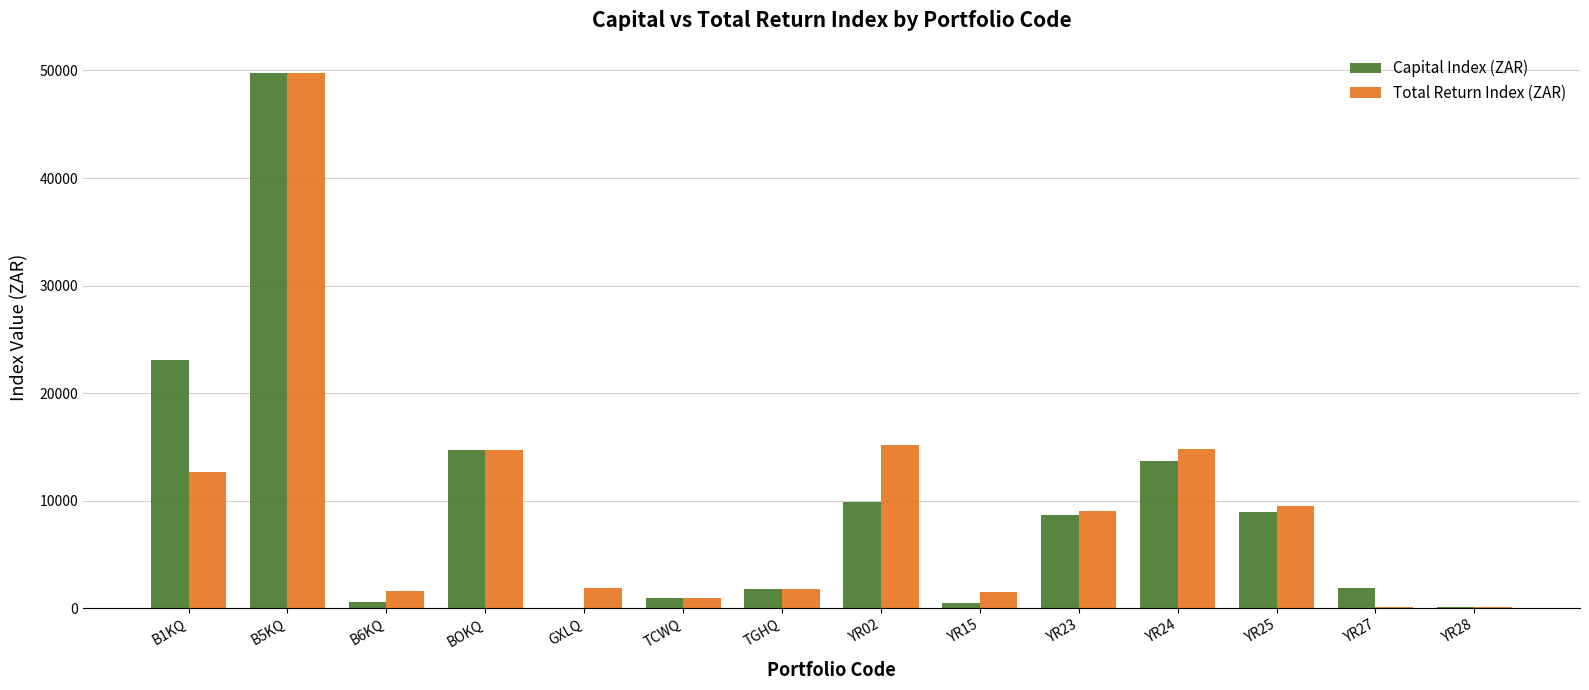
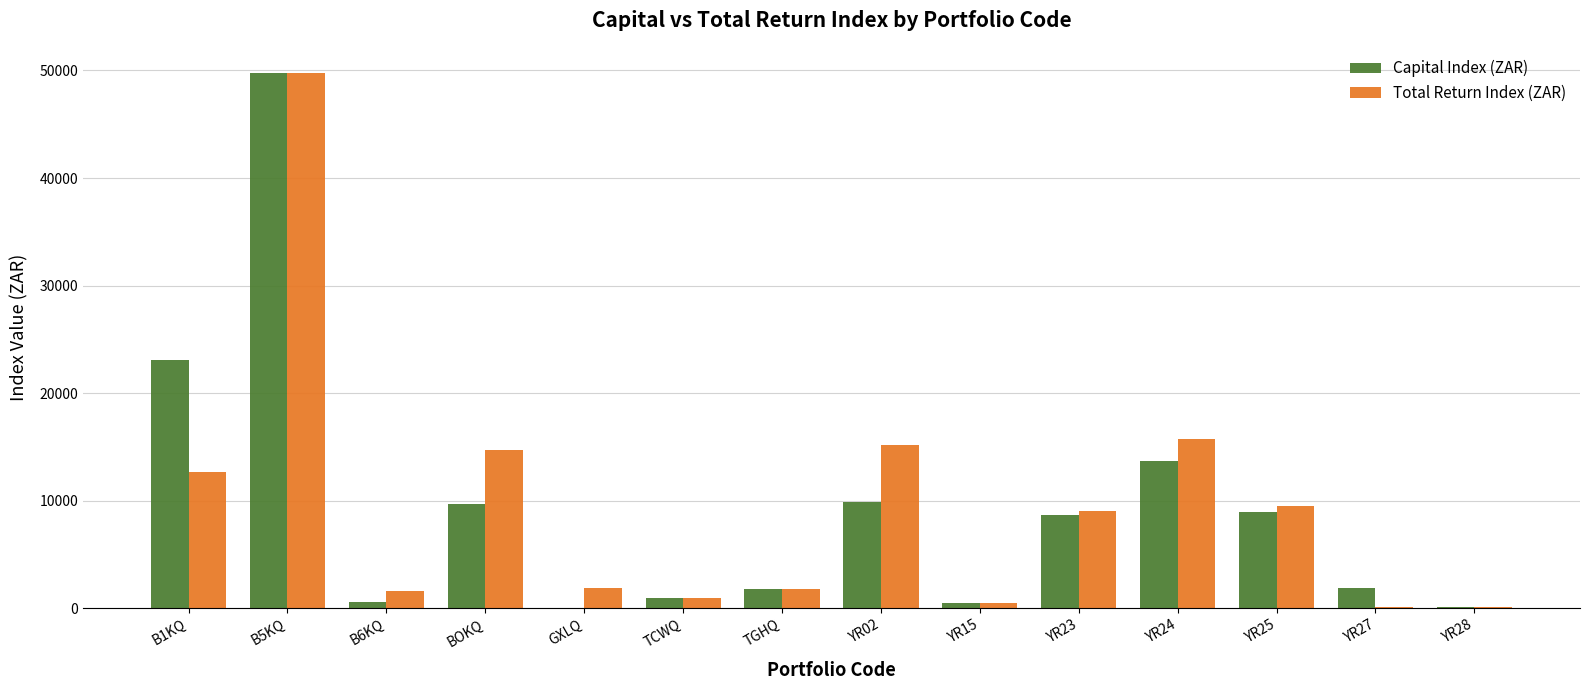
Capital Index (ZAR), BOKQ: 14800 -> 9700
Total Return Index (ZAR), YR15: 1500 -> 500
Total Return Index (ZAR), YR24: 14900 -> 15700
